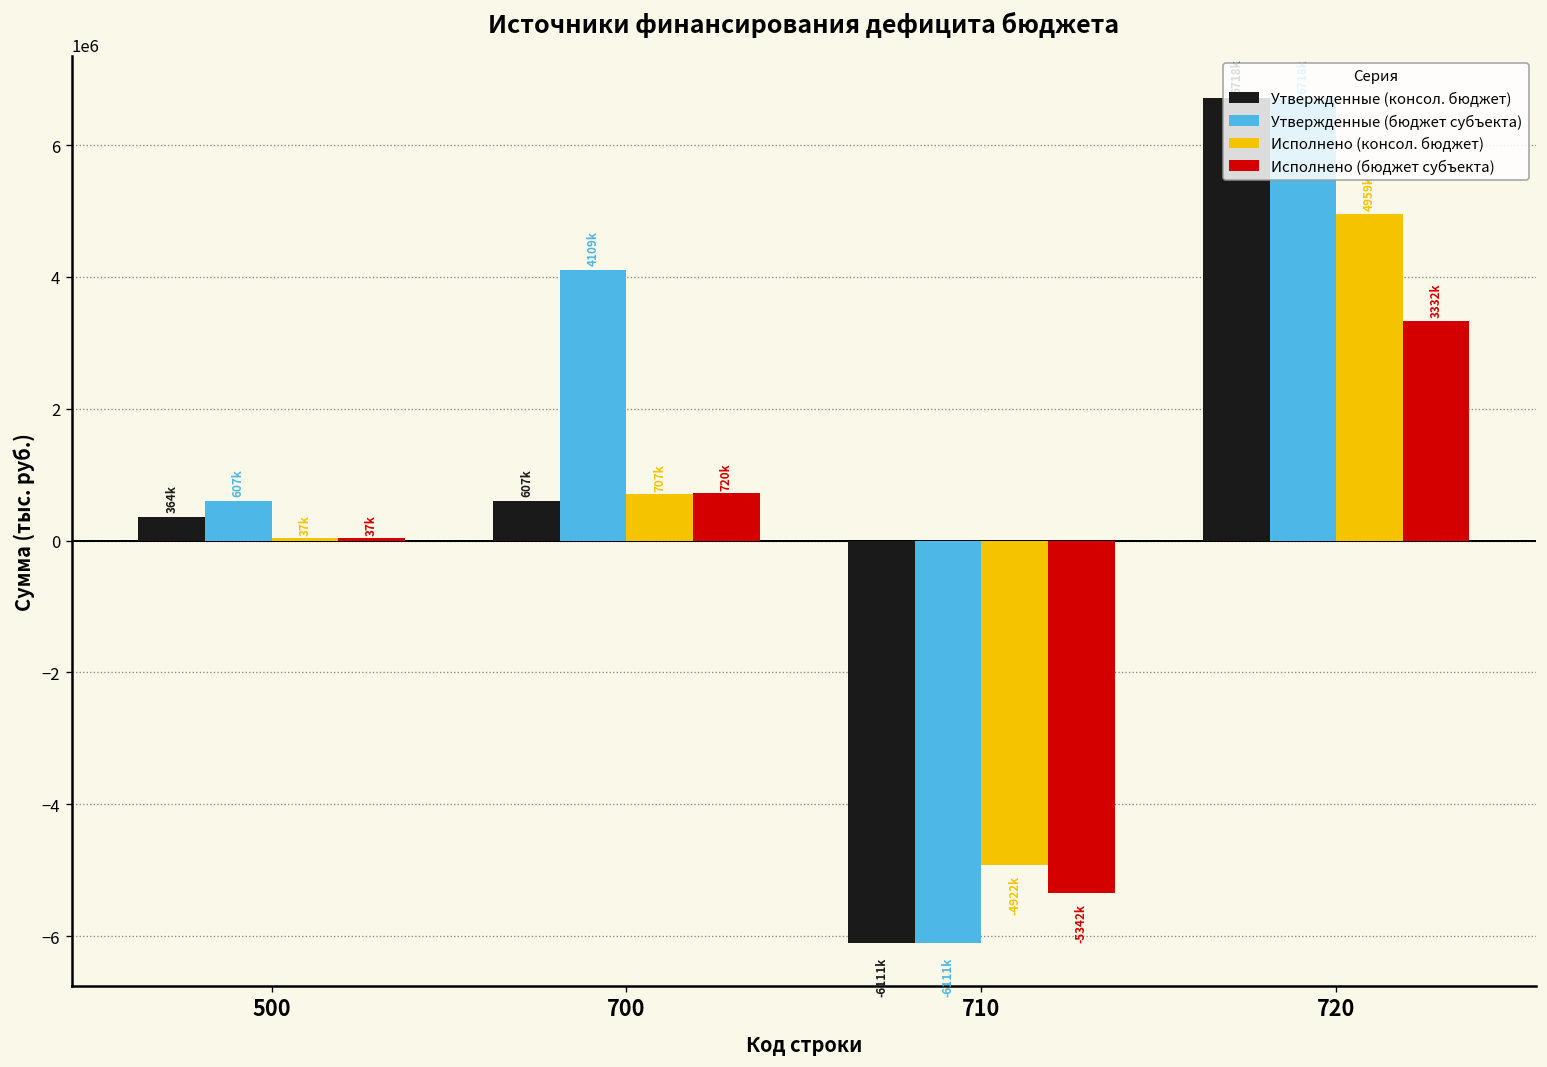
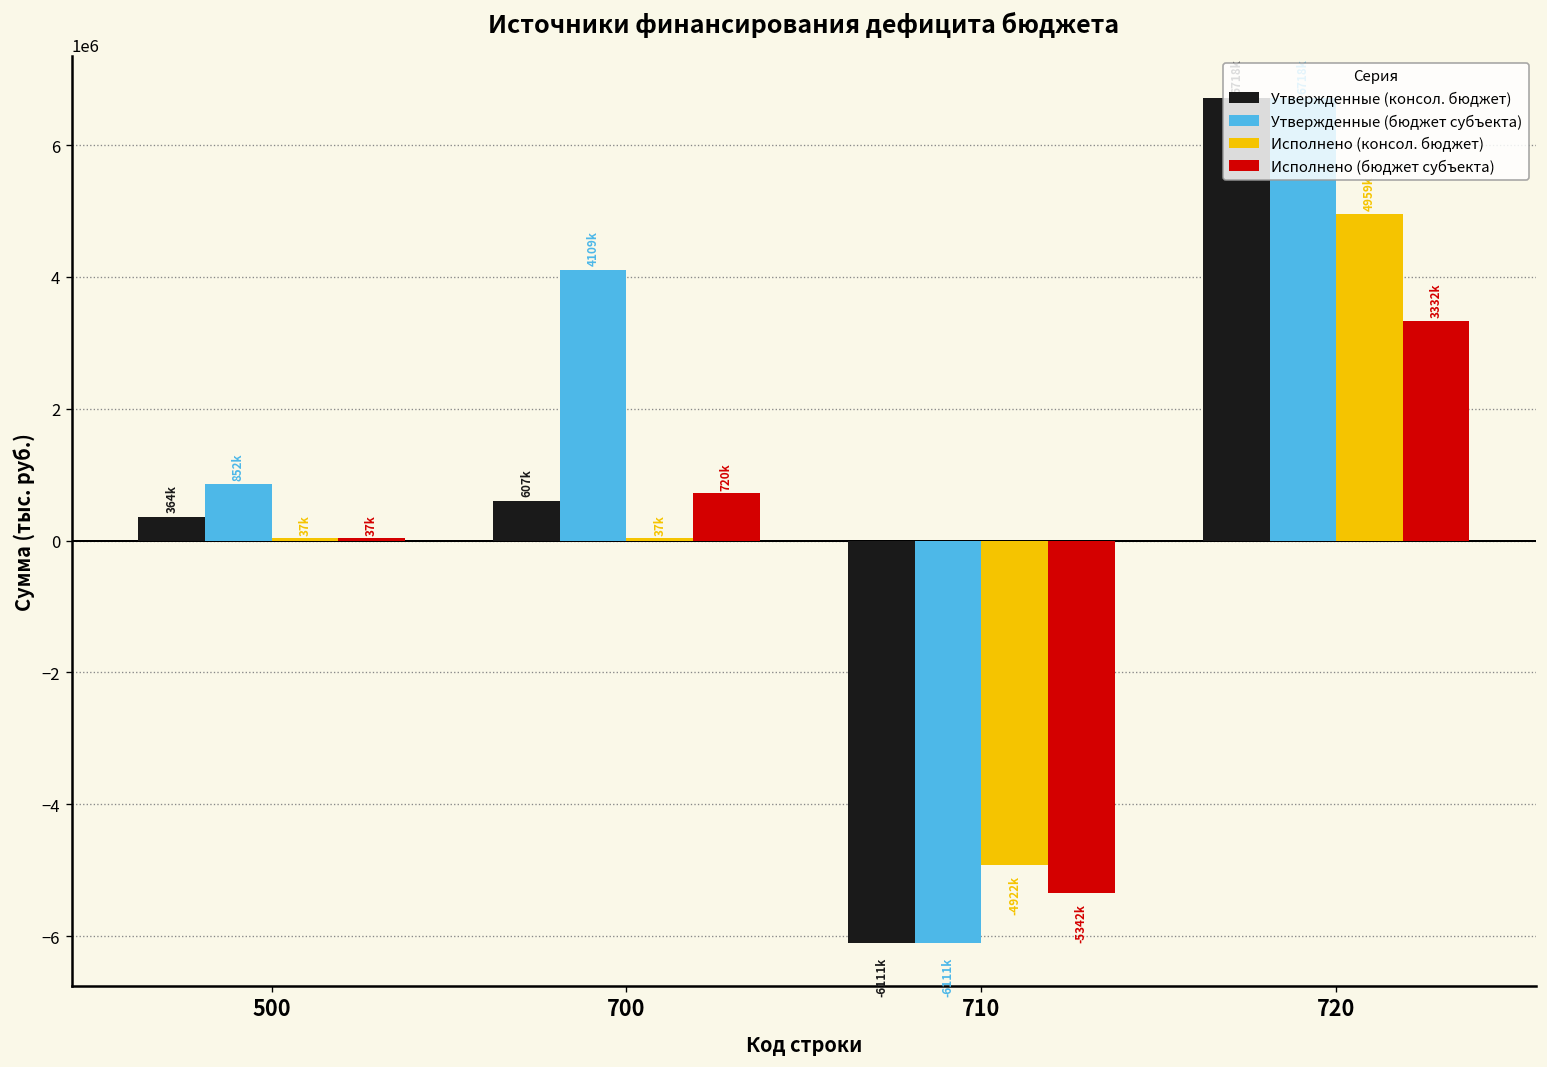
Утвержденные (бюджет субъекта), 500: 607k -> 852k
Исполнено (консол. бюджет), 700: 707k -> 37k
